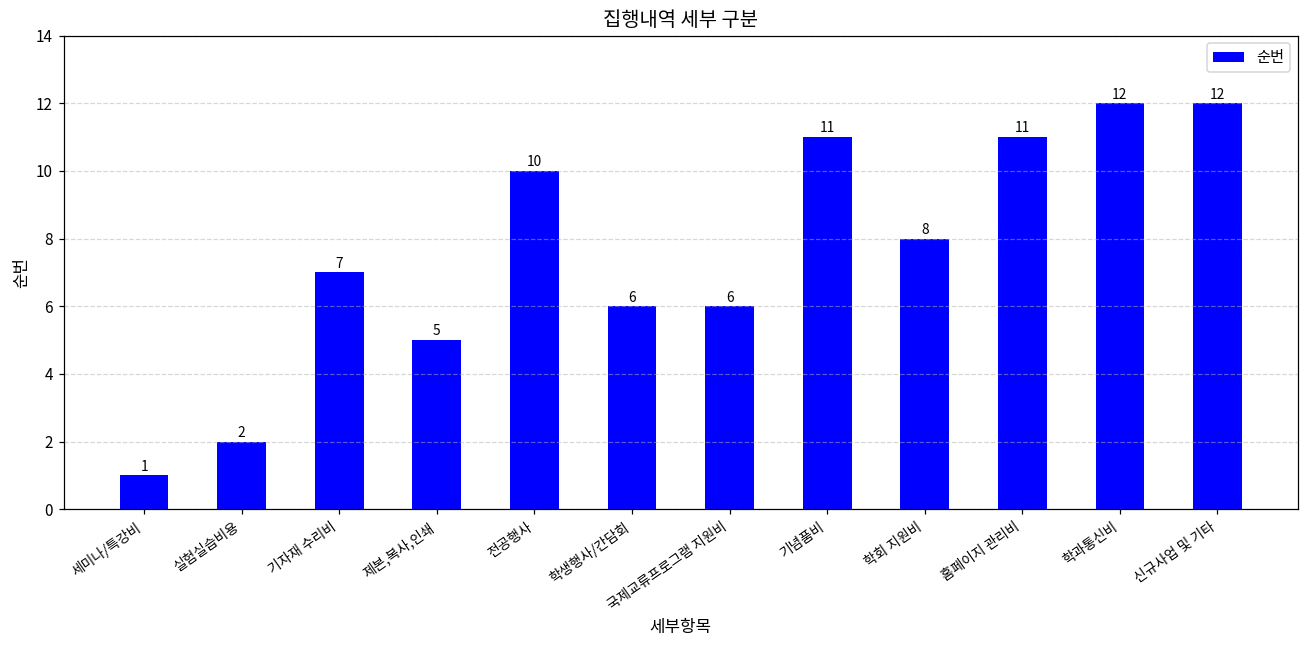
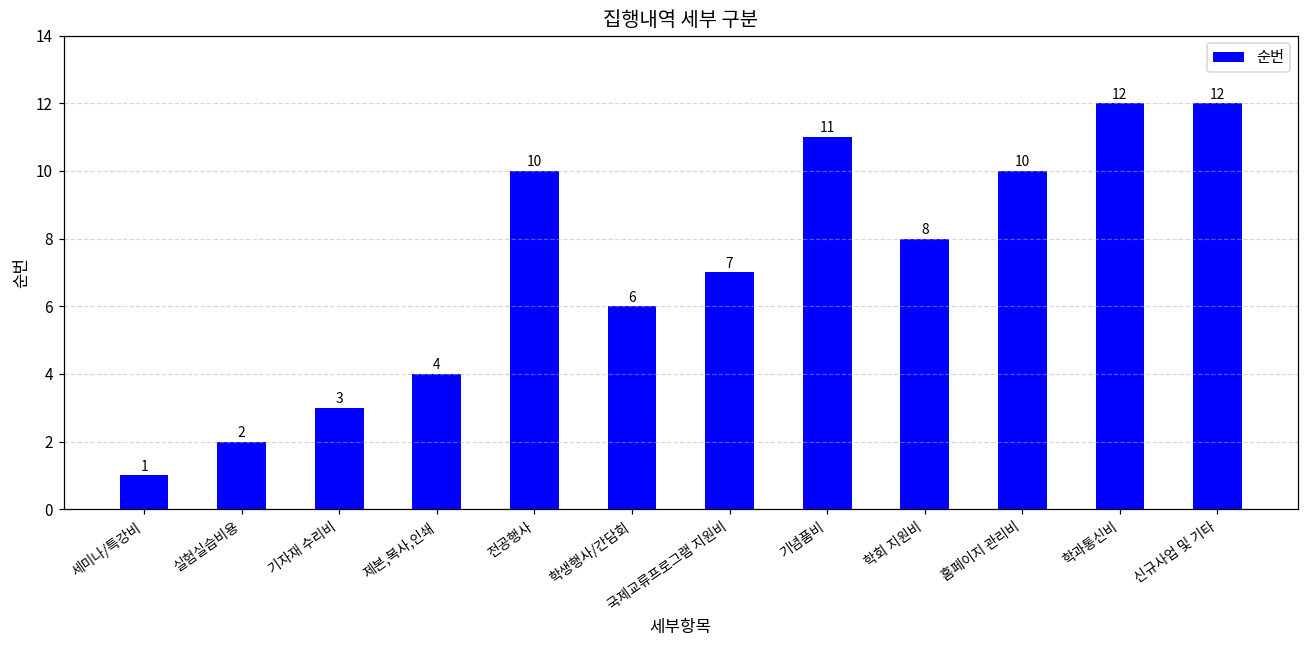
기자재 수리비: 7 -> 3
제본,복사,인쇄: 5 -> 4
국제교류프로그램 지원비: 6 -> 7
홈페이지 관리비: 11 -> 10
